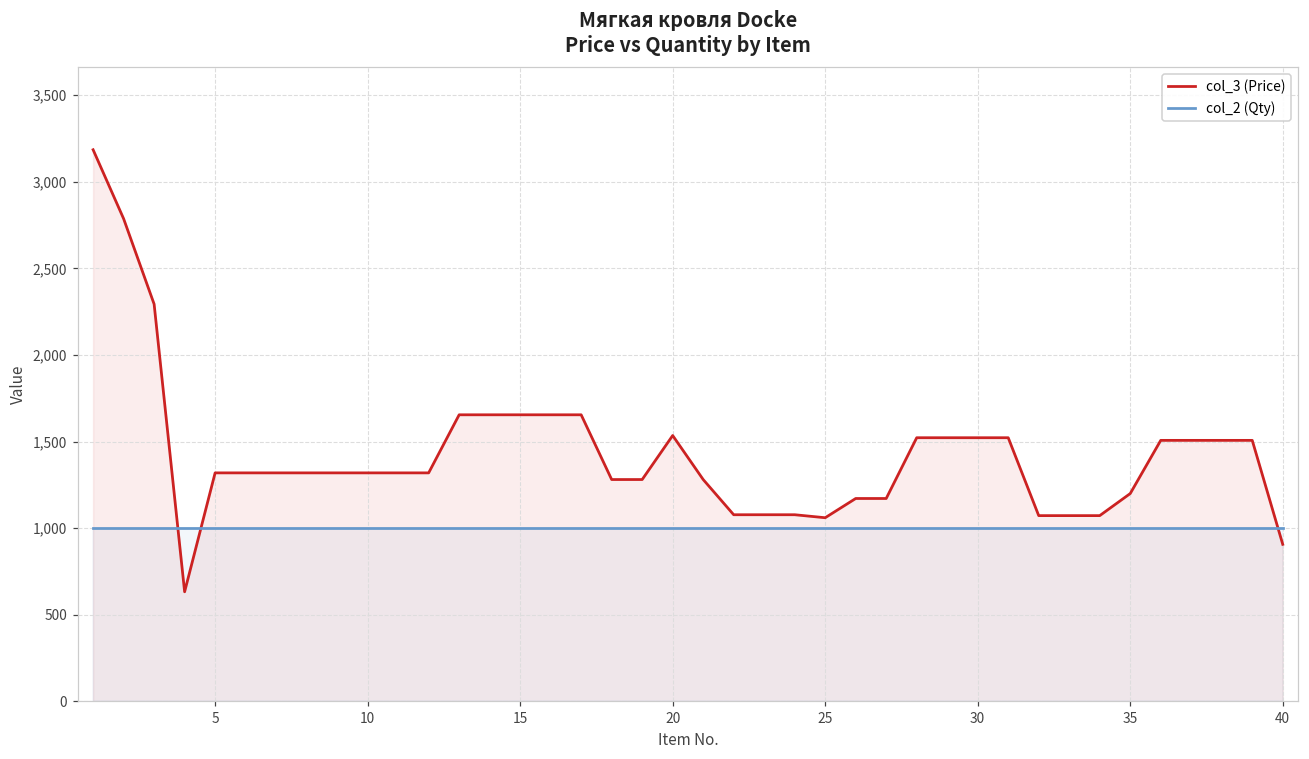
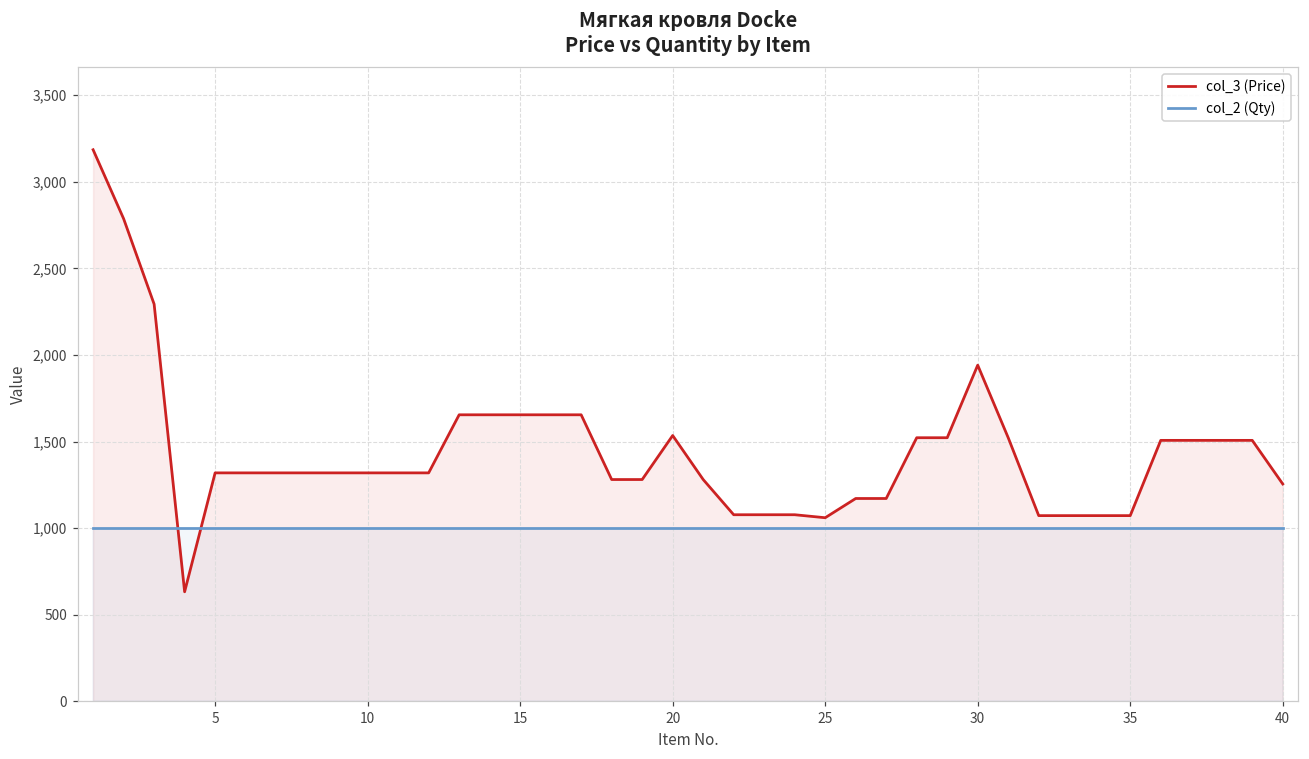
col_3 (Price), 30: 1,520 -> 1,940
col_3 (Price), 35: 1,200 -> 1,070
col_3 (Price), 40: 910 -> 1,260
